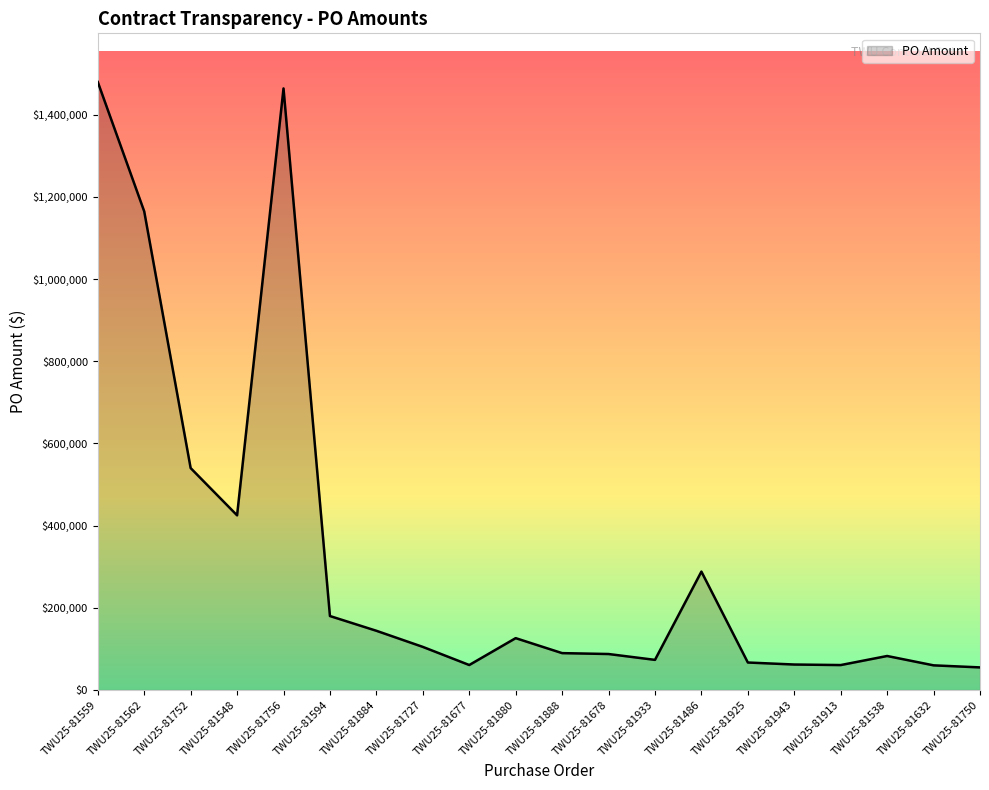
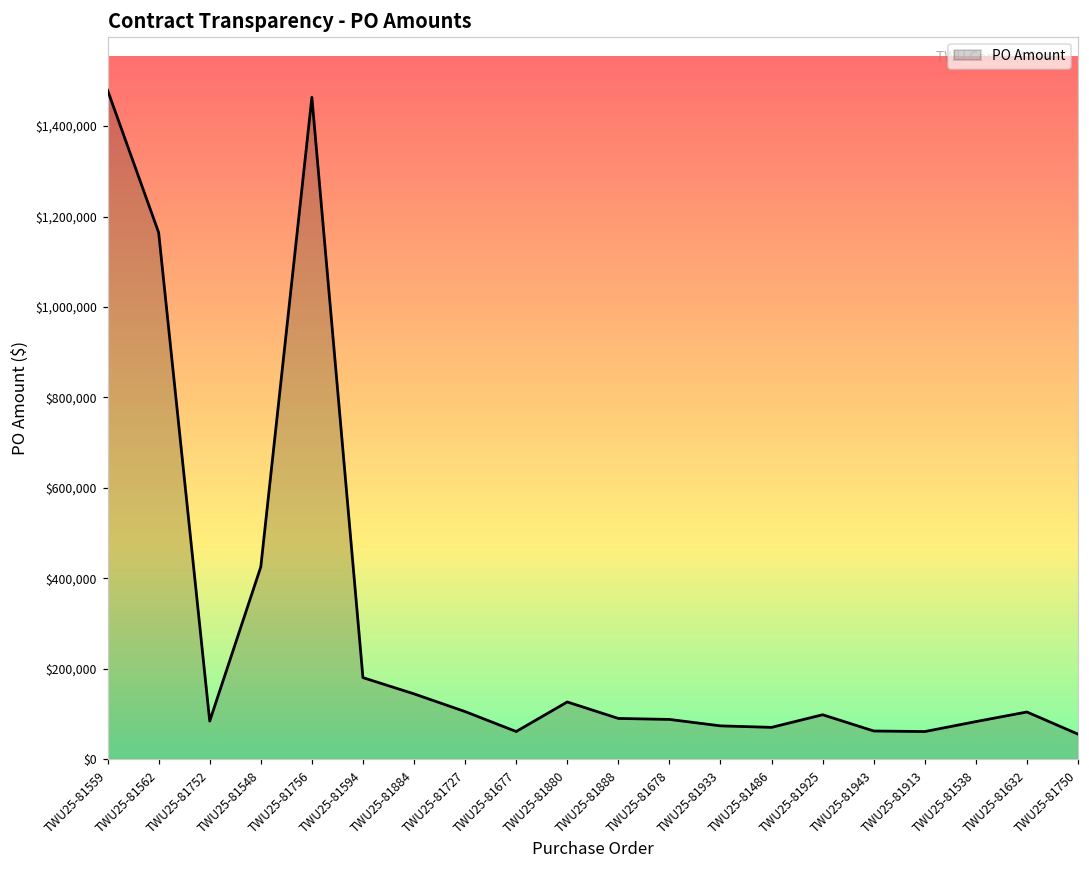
TWU25-81752: $540,000 -> $80,000
TWU25-81486: $290,000 -> $70,000
TWU25-81925: $70,000 -> $100,000
TWU25-81632: $60,000 -> $100,000
